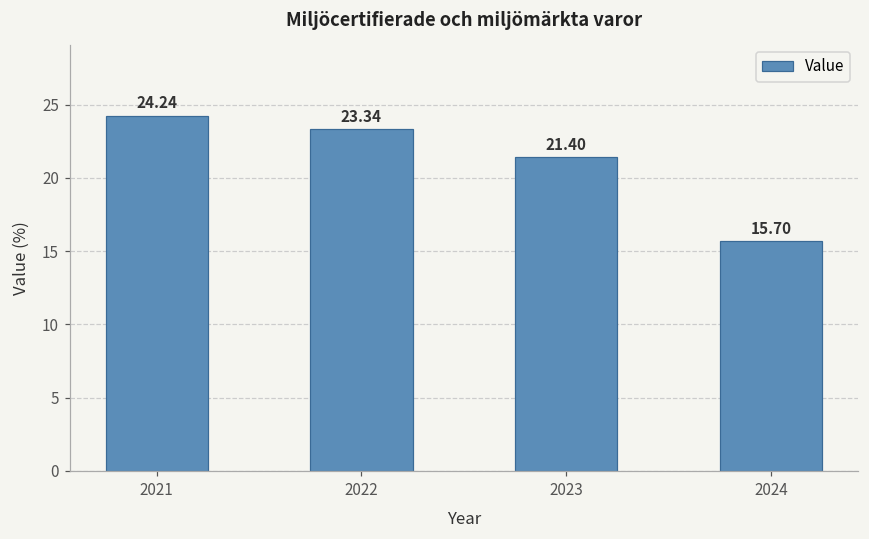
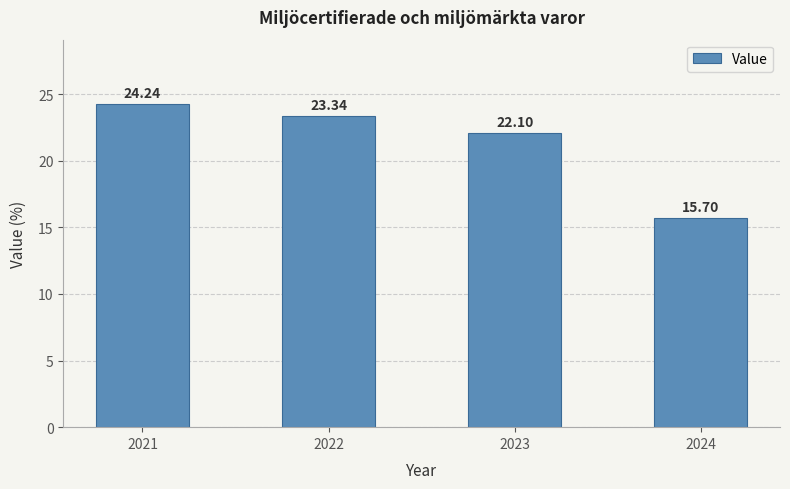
2023: 21.40 -> 22.10
